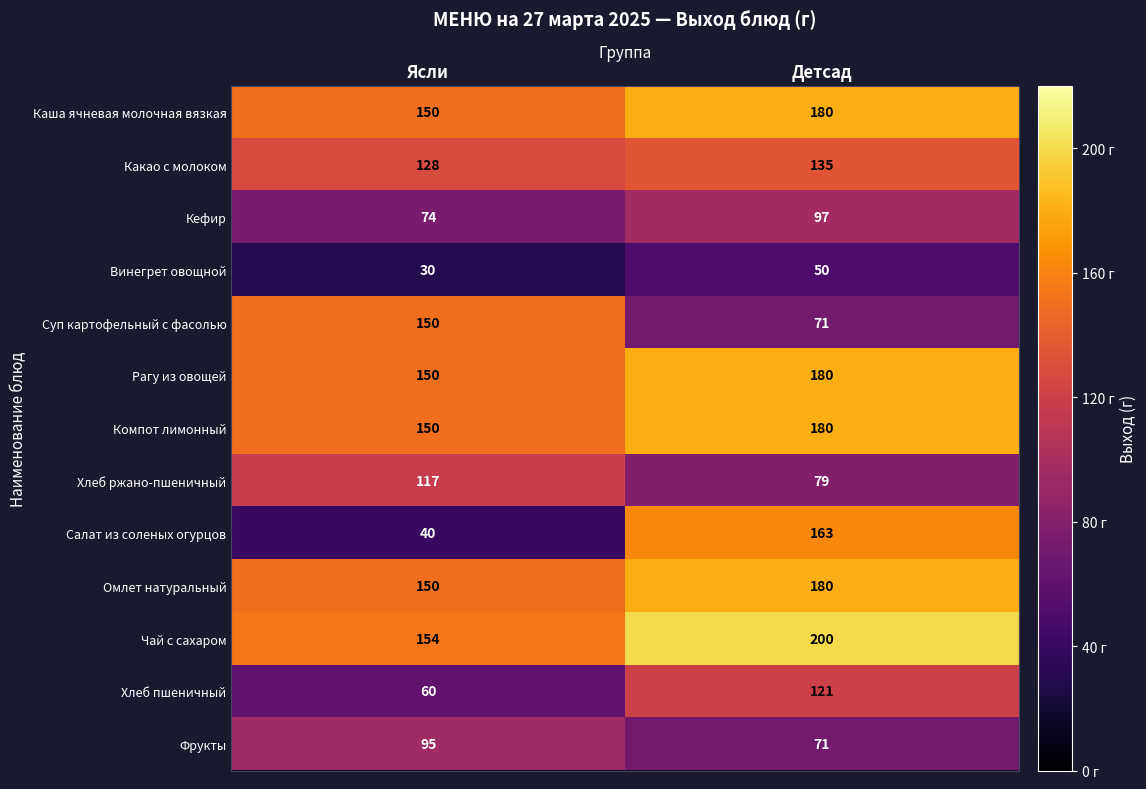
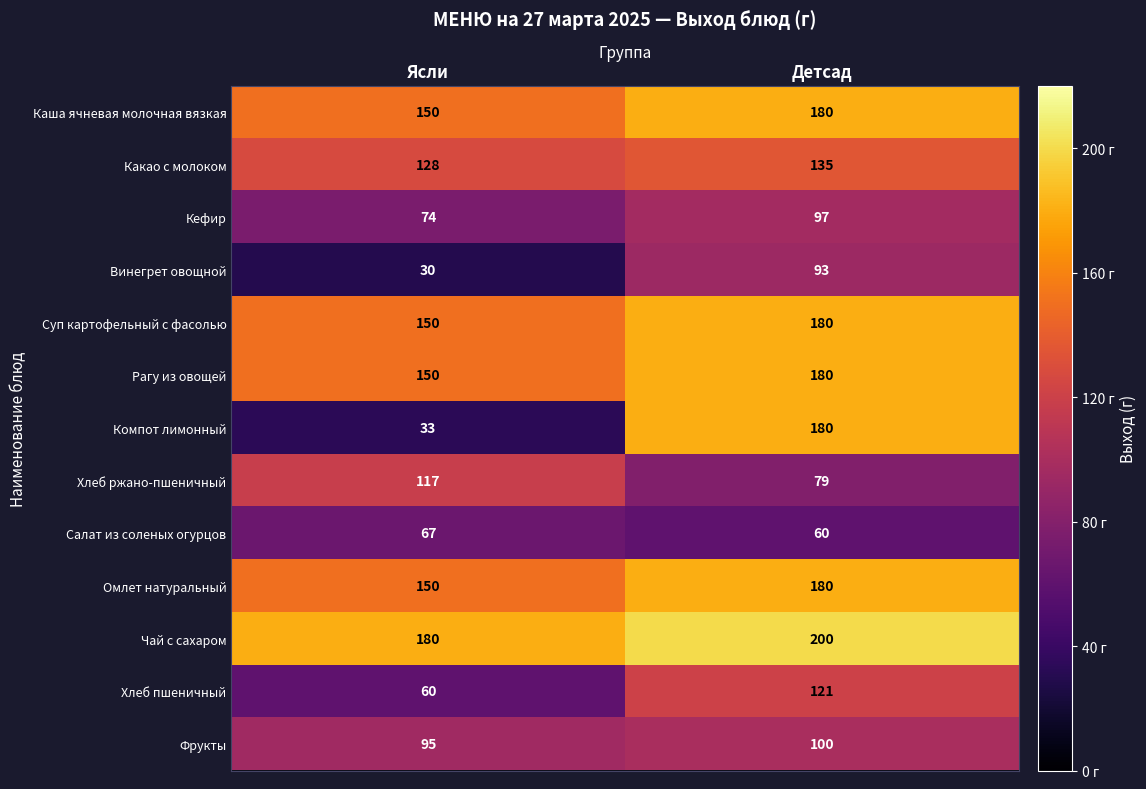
Винегрет овощной, Детсад: 50 -> 93
Суп картофельный с фасолью, Детсад: 71 -> 180
Компот лимонный, Ясли: 150 -> 33
Салат из соленых огурцов, Ясли: 40 -> 67
Салат из соленых огурцов, Детсад: 163 -> 60
Чай с сахаром, Ясли: 154 -> 180
Фрукты, Детсад: 71 -> 100
